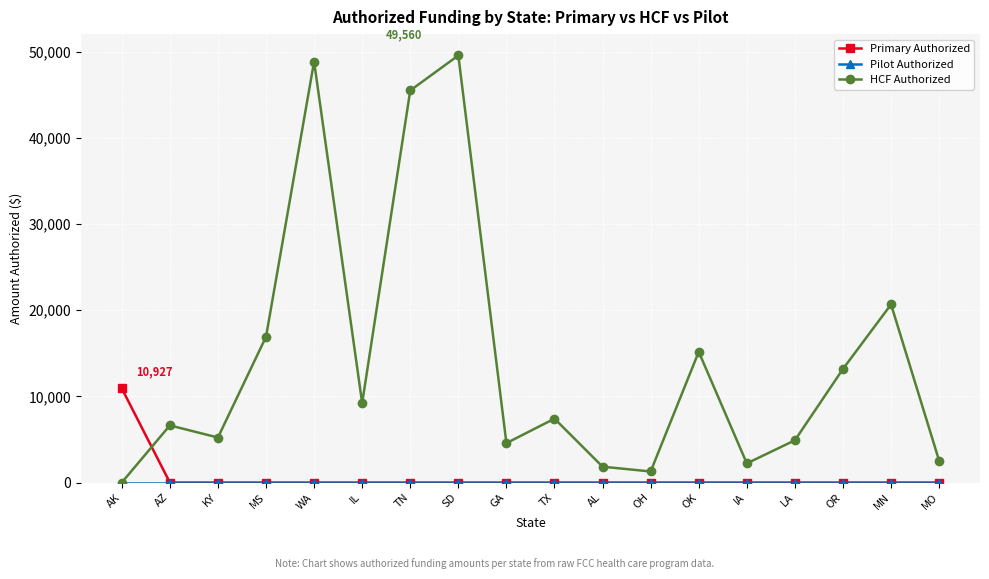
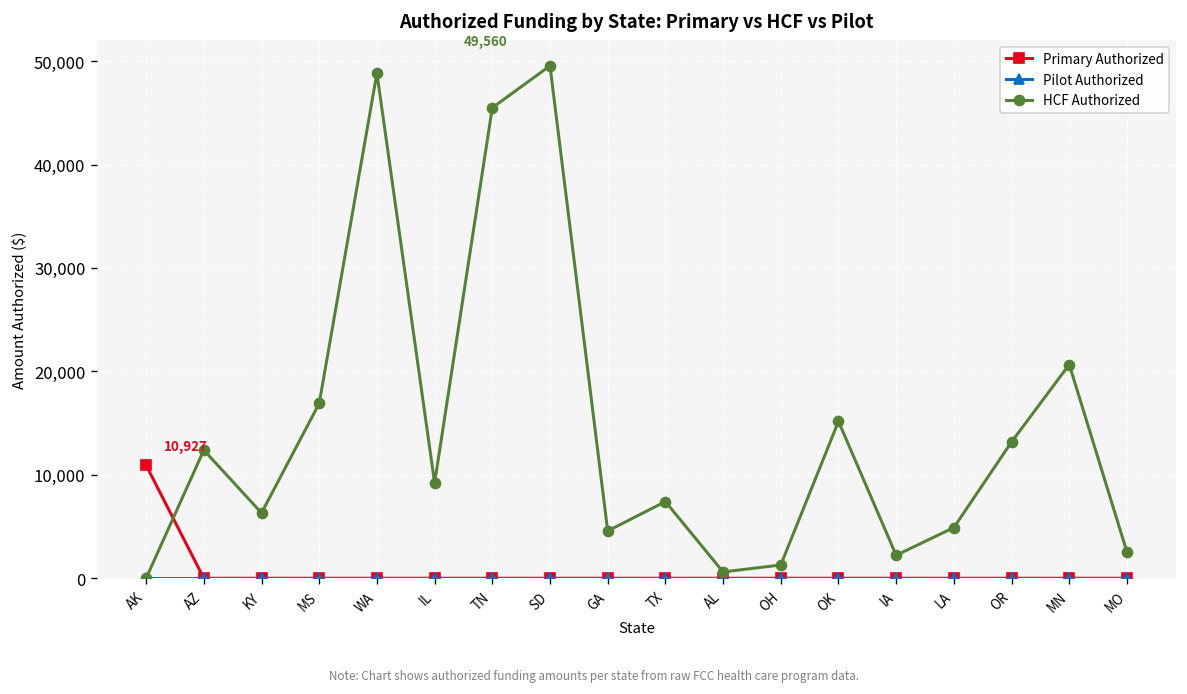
HCF Authorized, AZ: 7,000 -> 12,000
HCF Authorized, KY: 5,000 -> 6,000
HCF Authorized, AL: 2,000 -> 1,000
